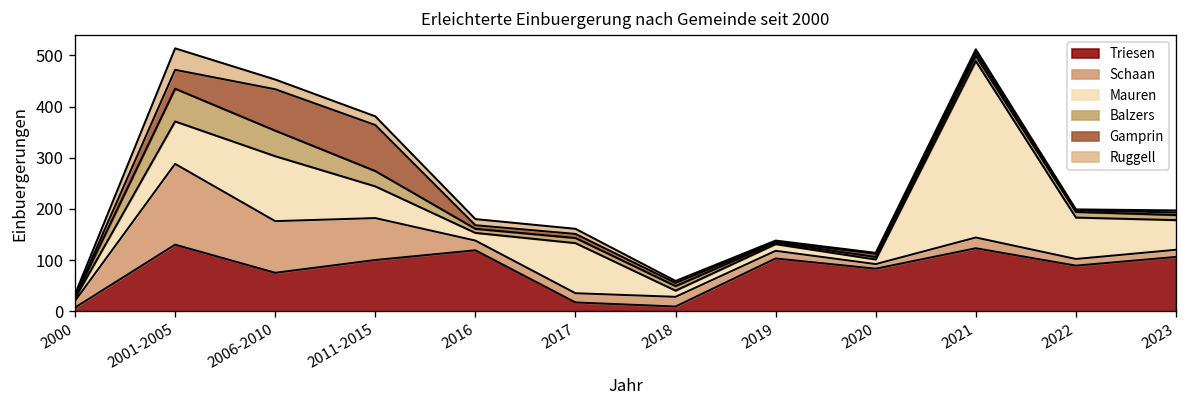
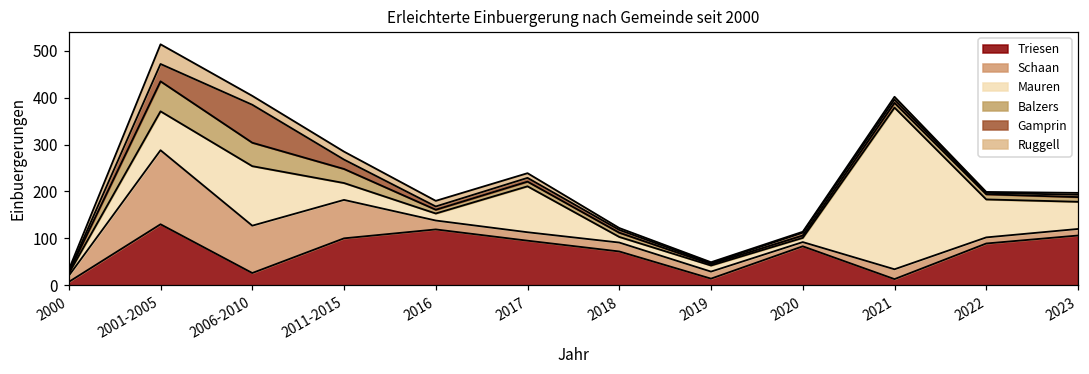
Triesen, 2006-2010: 80 -> 30
Mauren, 2011-2015: 60 -> 40
Gamprin, 2011-2015: 90 -> 20
Triesen, 2017: 20 -> 100
Triesen, 2018: 10 -> 70
Triesen, 2019: 100 -> 10
Triesen, 2021: 120 -> 10
